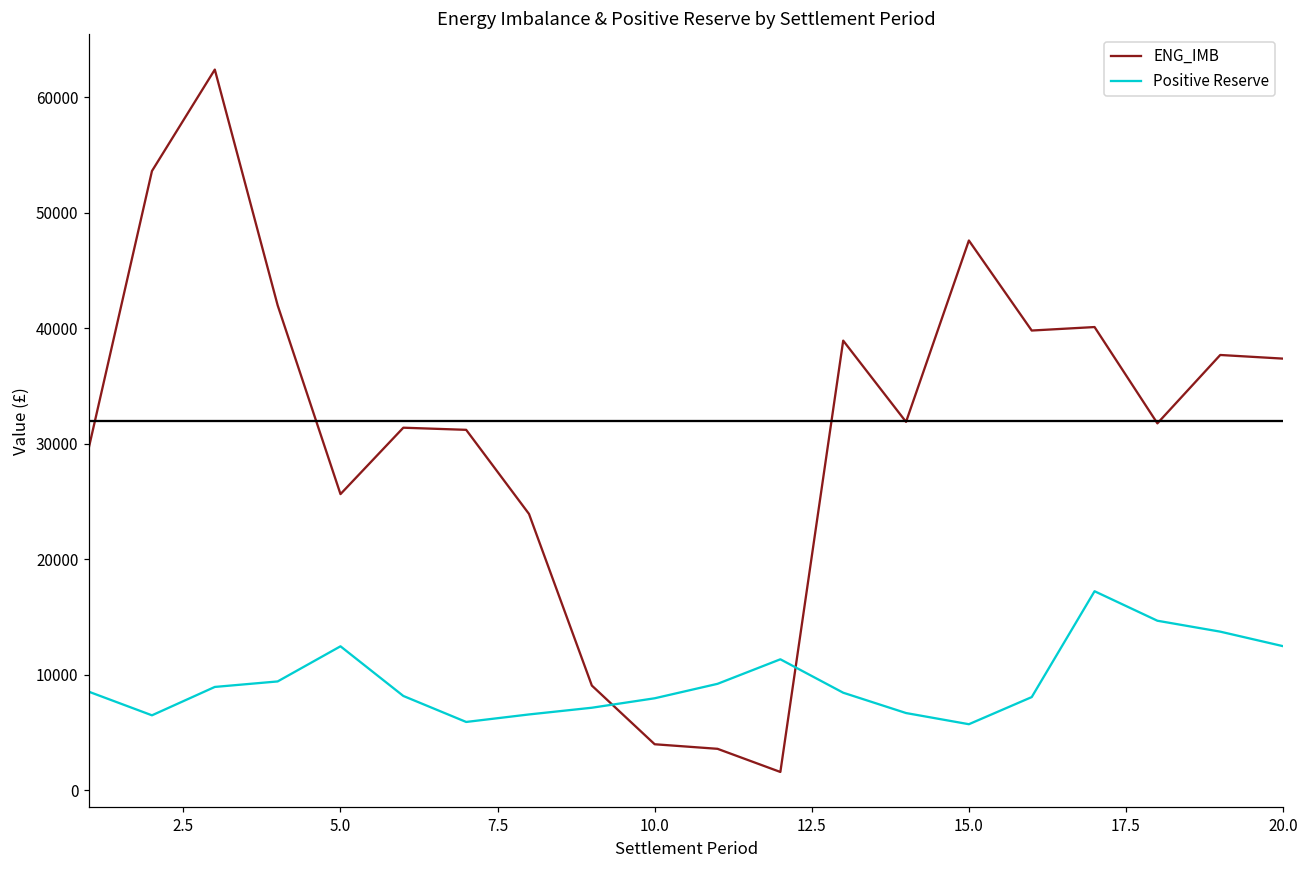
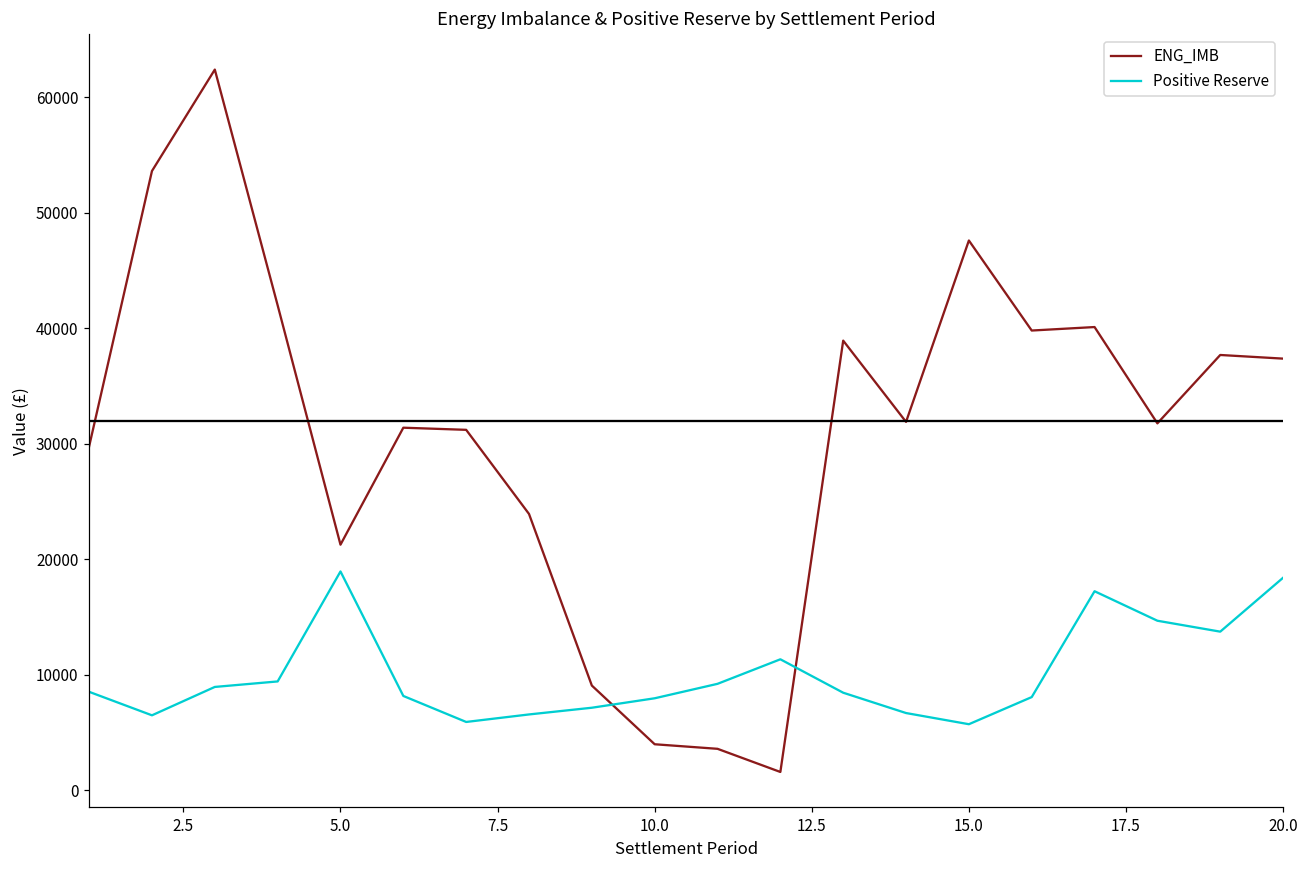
ENG_IMB, 5.0: 25600 -> 21300
Positive Reserve, 5.0: 12500 -> 18900
Positive Reserve, 20.0: 12500 -> 18400
